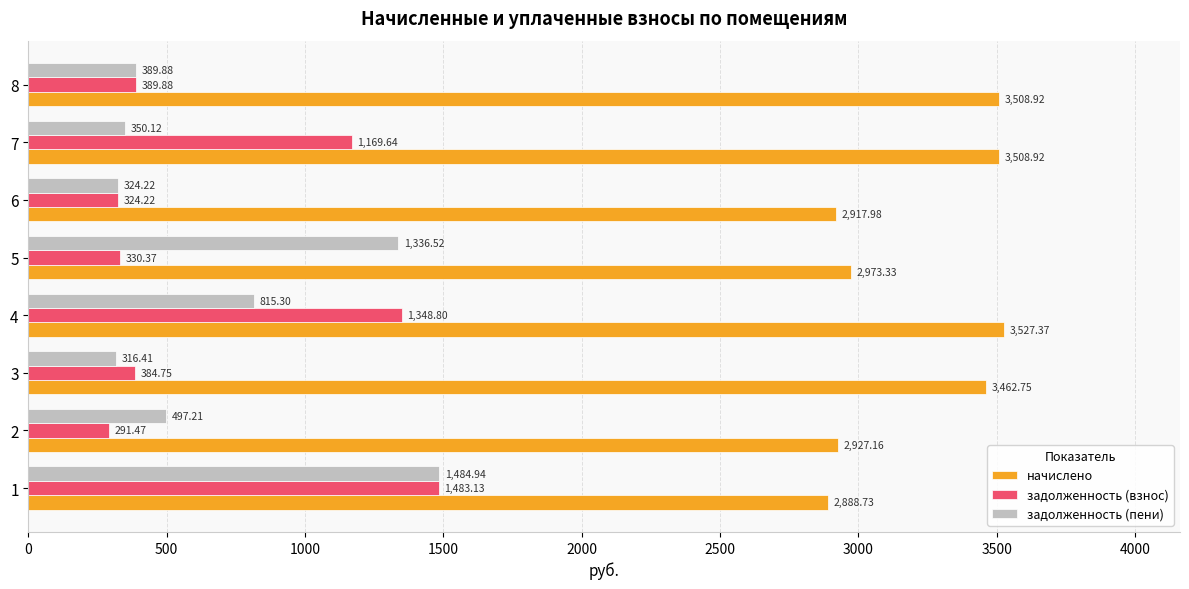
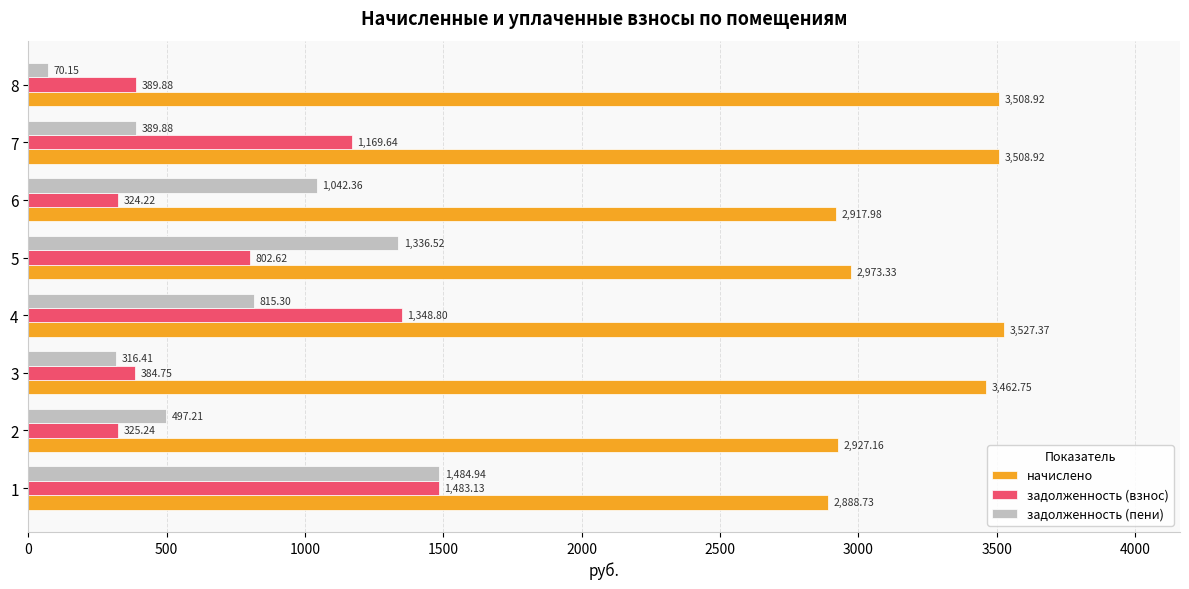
задолженность (пени), 8: 389.88 -> 70.15
задолженность (пени), 7: 350.12 -> 389.88
задолженность (пени), 6: 324.22 -> 1,042.36
задолженность (взнос), 5: 330.37 -> 802.62
задолженность (взнос), 2: 291.47 -> 325.24
